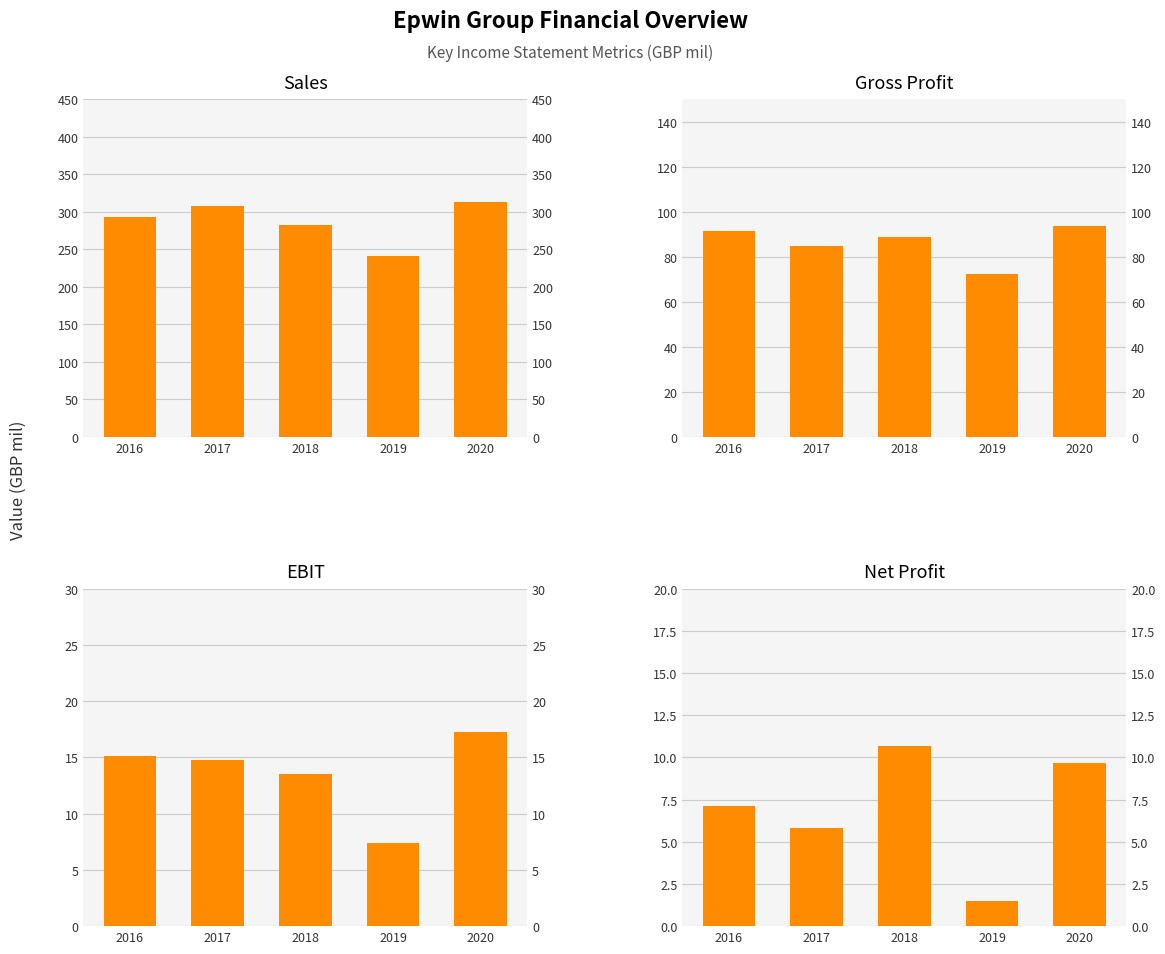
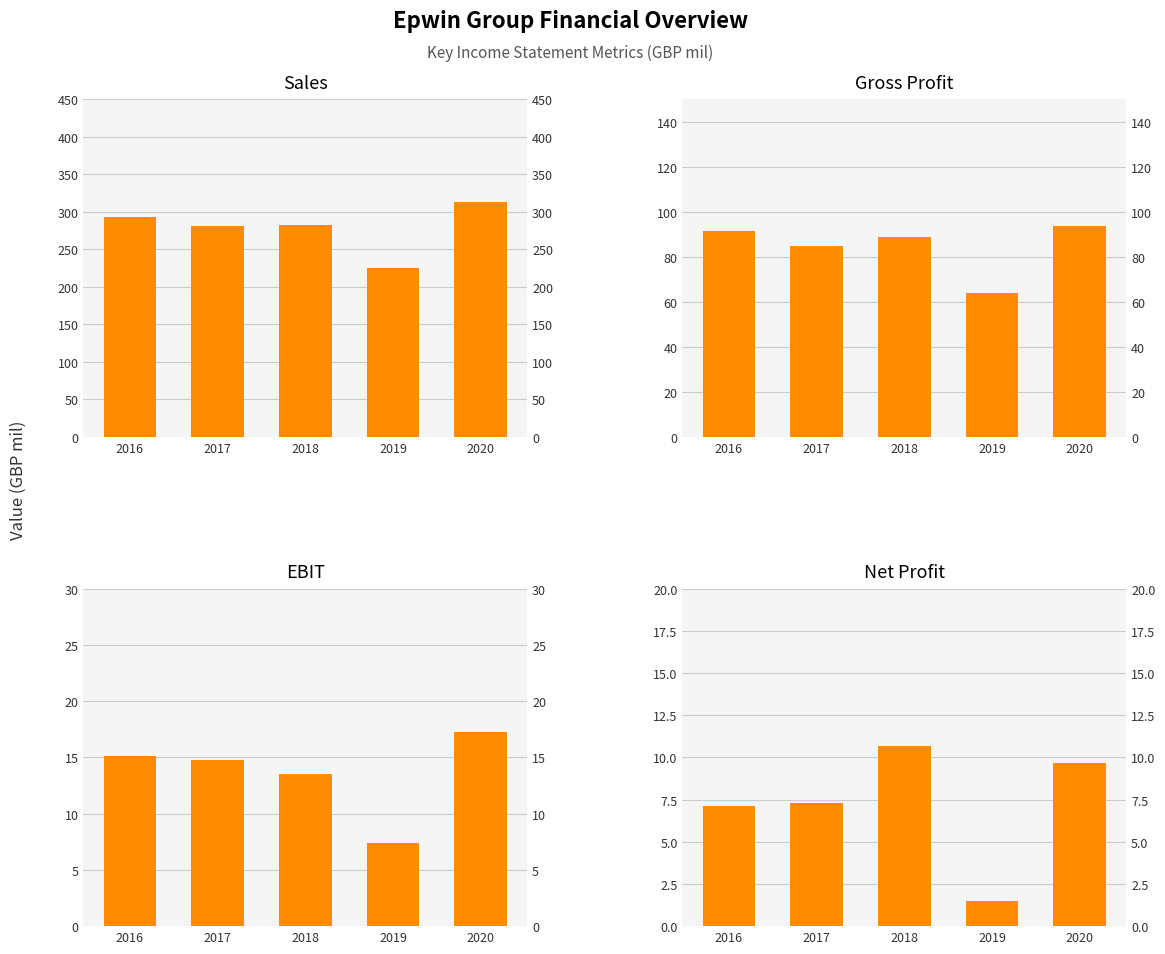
Sales, 2017: 310 -> 280
Sales, 2019: 240 -> 220
Gross Profit, 2019: 72 -> 64
Net Profit, 2017: 5.8 -> 7.3
